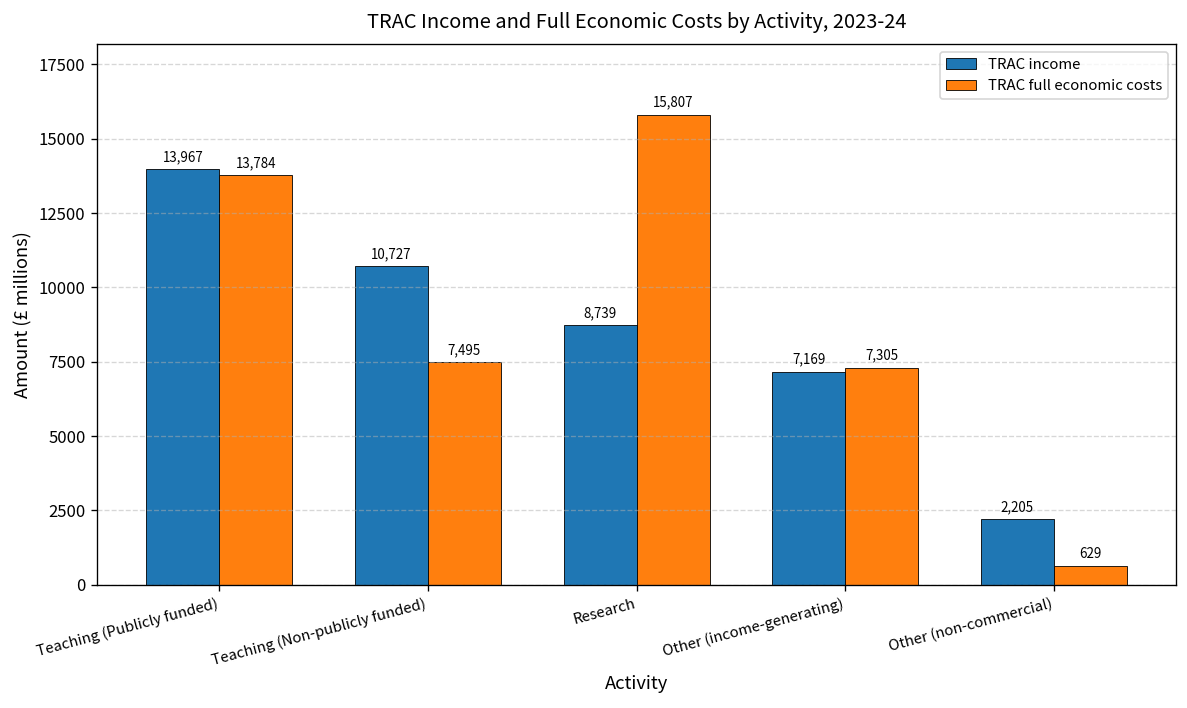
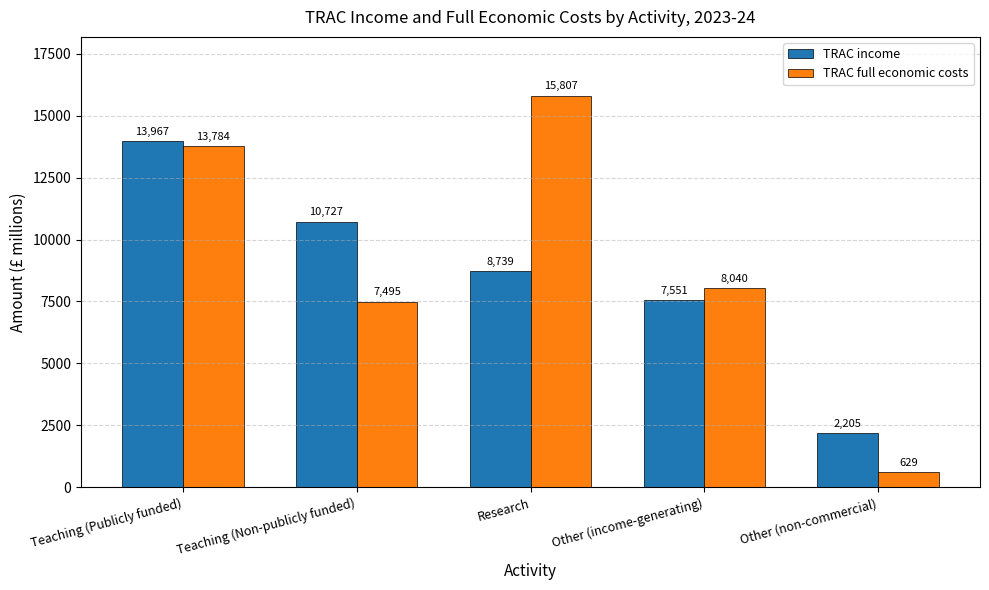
TRAC income, Other (income-generating): 7,169 -> 7,551
TRAC full economic costs, Other (income-generating): 7,305 -> 8,040
